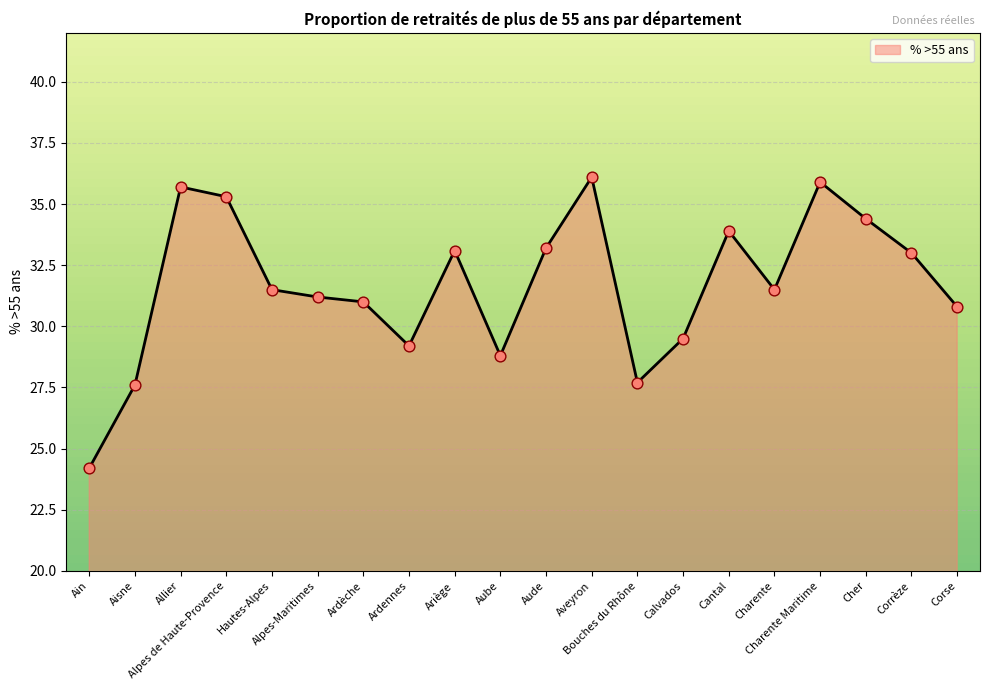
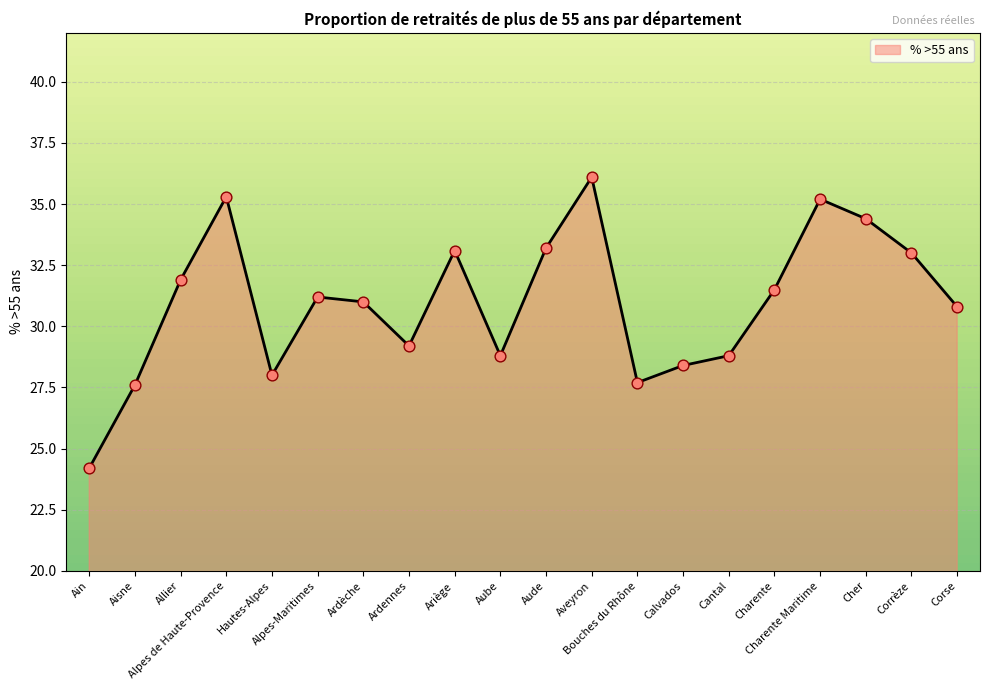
Allier: 35.7 -> 31.9
Hautes-Alpes: 31.5 -> 28.0
Calvados: 29.5 -> 28.4
Cantal: 33.9 -> 28.8
Charente Maritime: 35.9 -> 35.2
